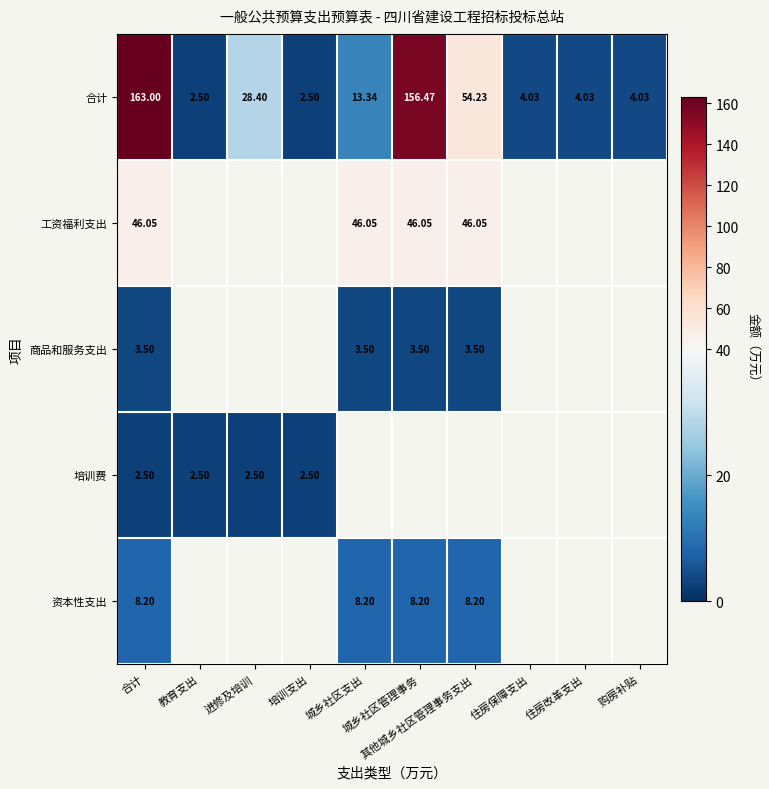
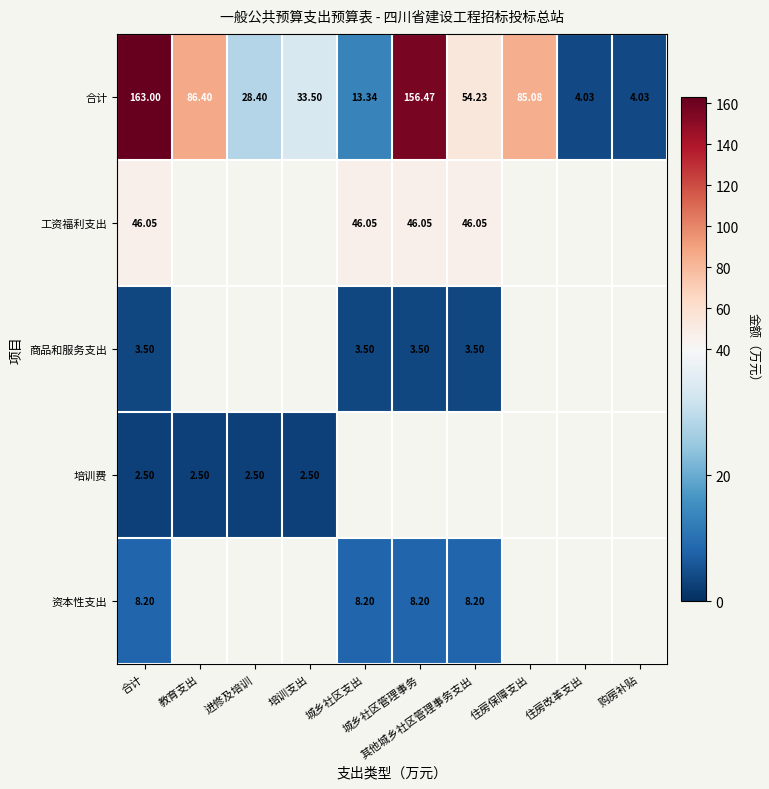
合计, 教育支出: 2.50 -> 86.40
合计, 培训支出: 2.50 -> 33.50
合计, 住房保障支出: 4.03 -> 85.08
